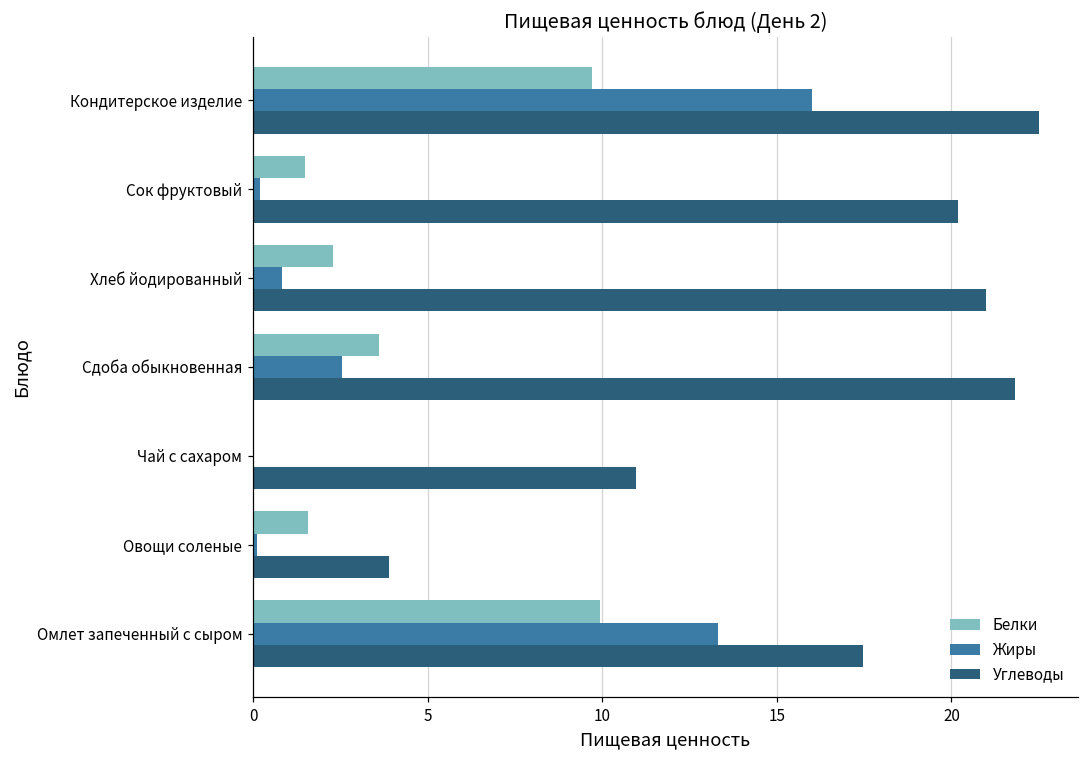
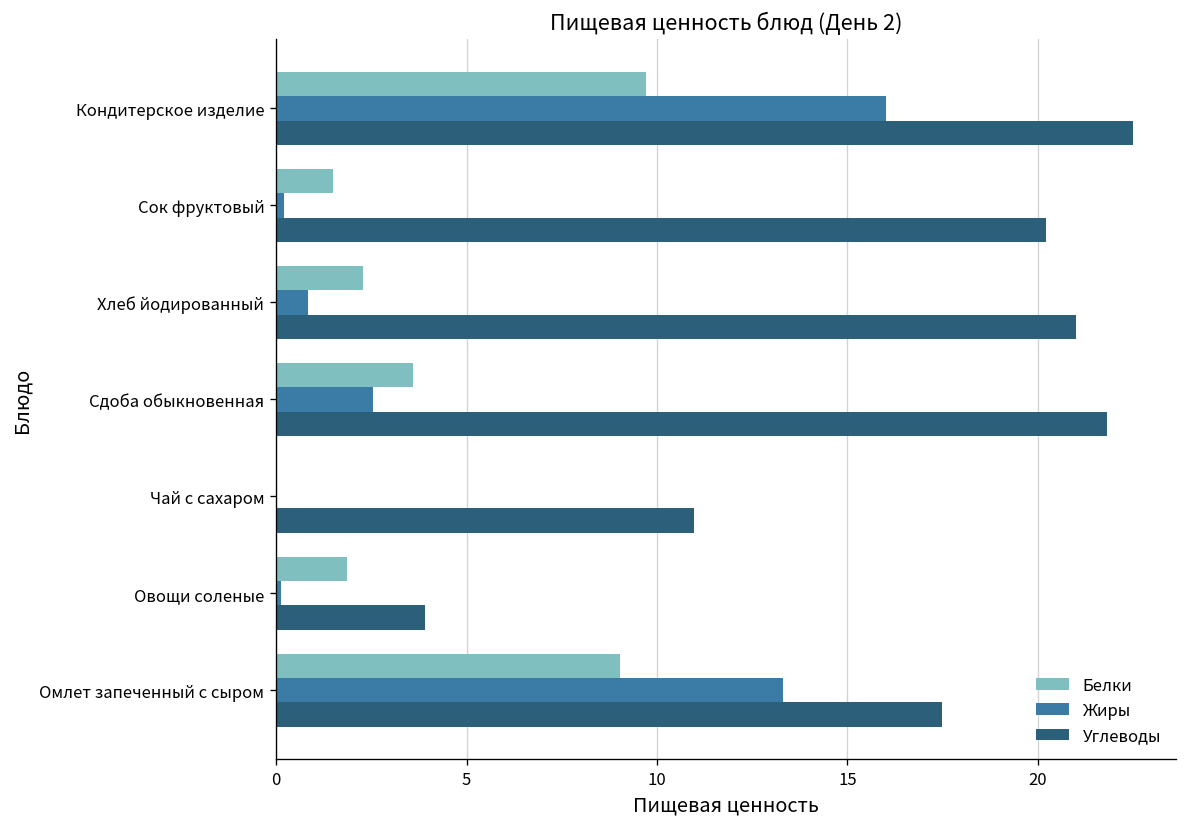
Белки, Овощи соленые: 1.6 -> 1.9
Белки, Омлет запеченный с сыром: 9.9 -> 9.0
